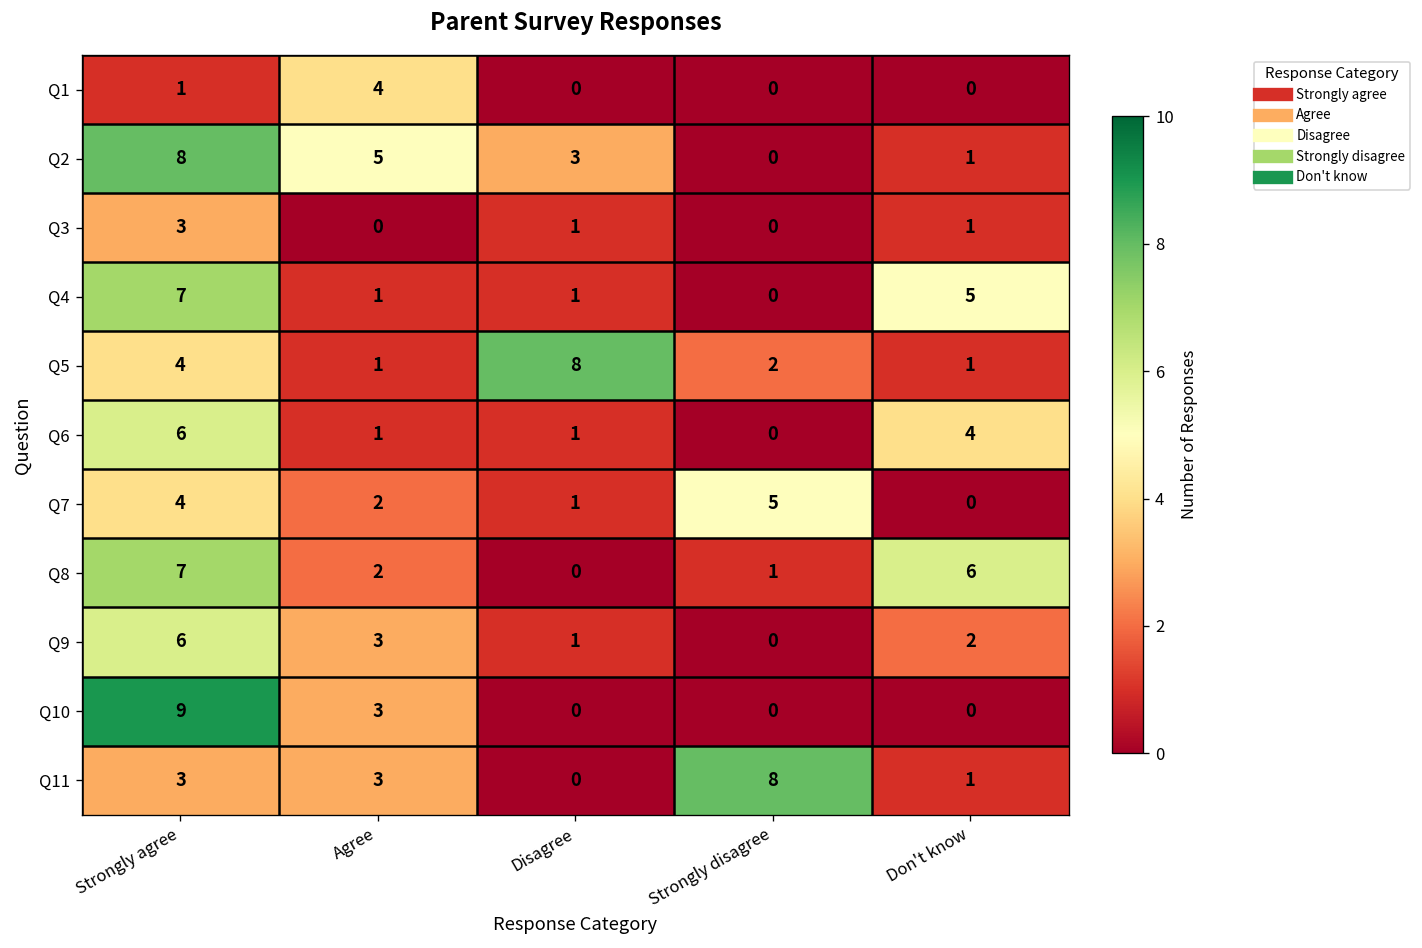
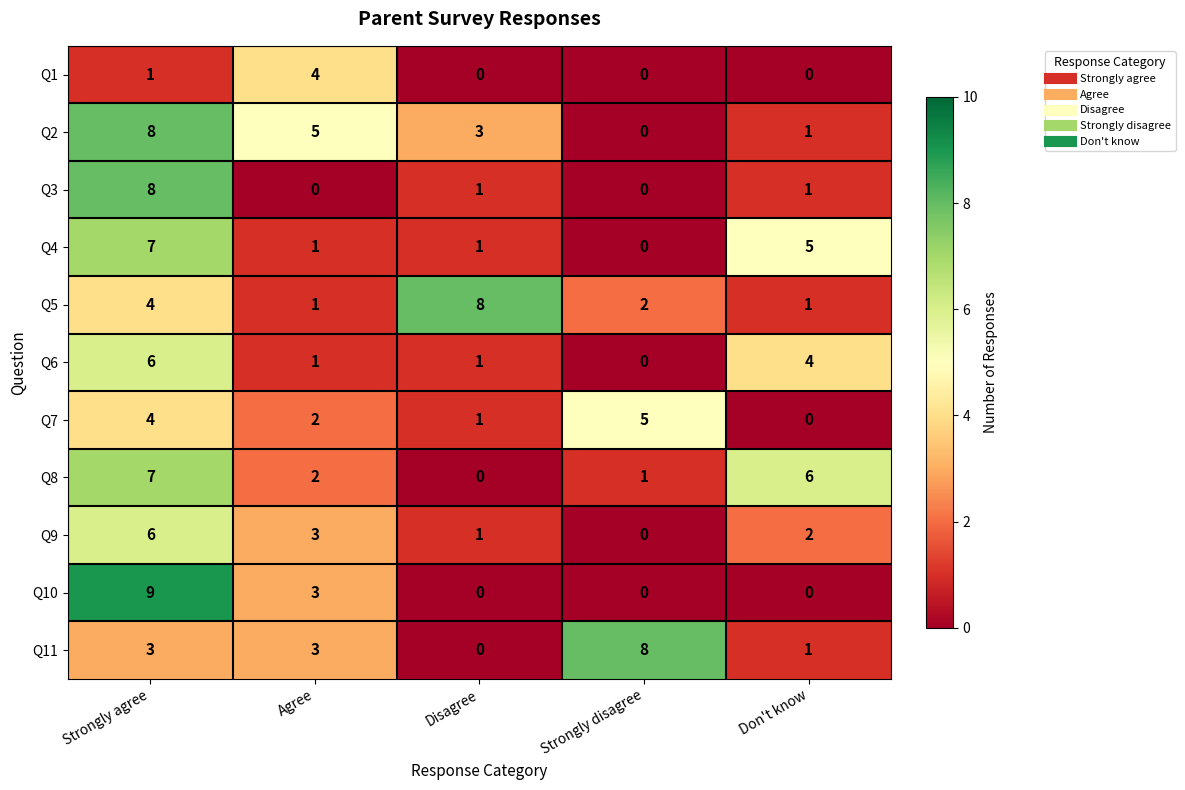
Q3, Strongly agree: 3 -> 8
